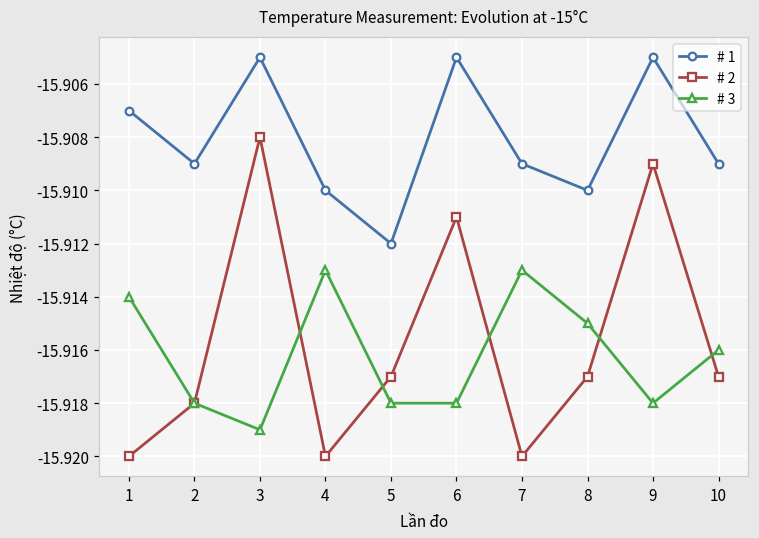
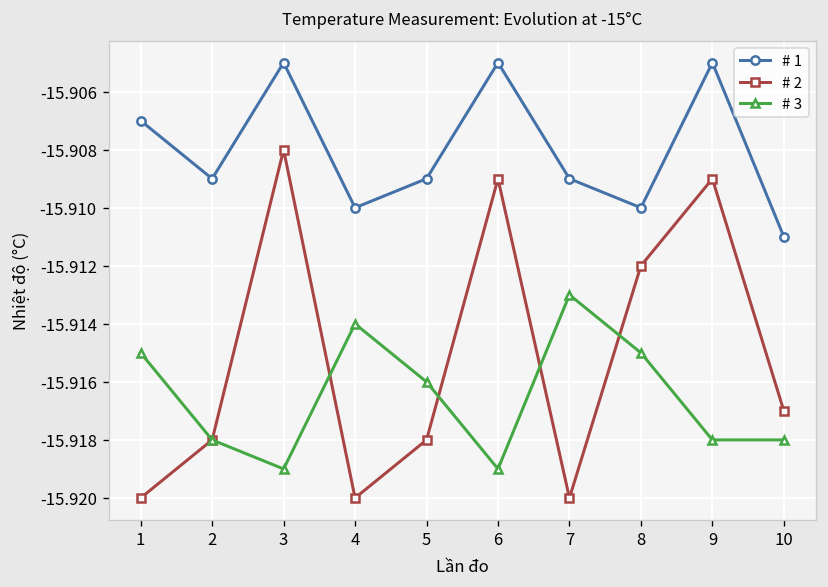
# 3, 1: -15.914 -> -15.915
# 3, 4: -15.913 -> -15.914
# 1, 5: -15.912 -> -15.909
# 2, 5: -15.917 -> -15.918
# 3, 5: -15.918 -> -15.916
# 2, 6: -15.911 -> -15.909
# 3, 6: -15.918 -> -15.919
# 2, 8: -15.917 -> -15.912
# 1, 10: -15.909 -> -15.911
# 3, 10: -15.916 -> -15.918
